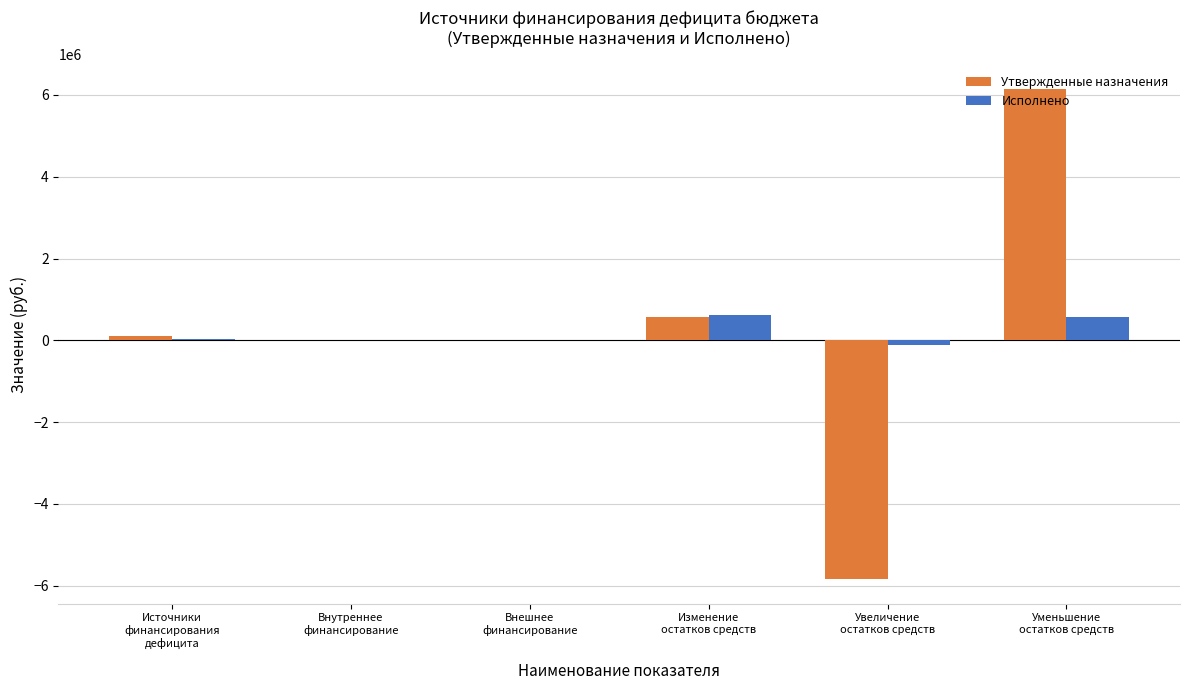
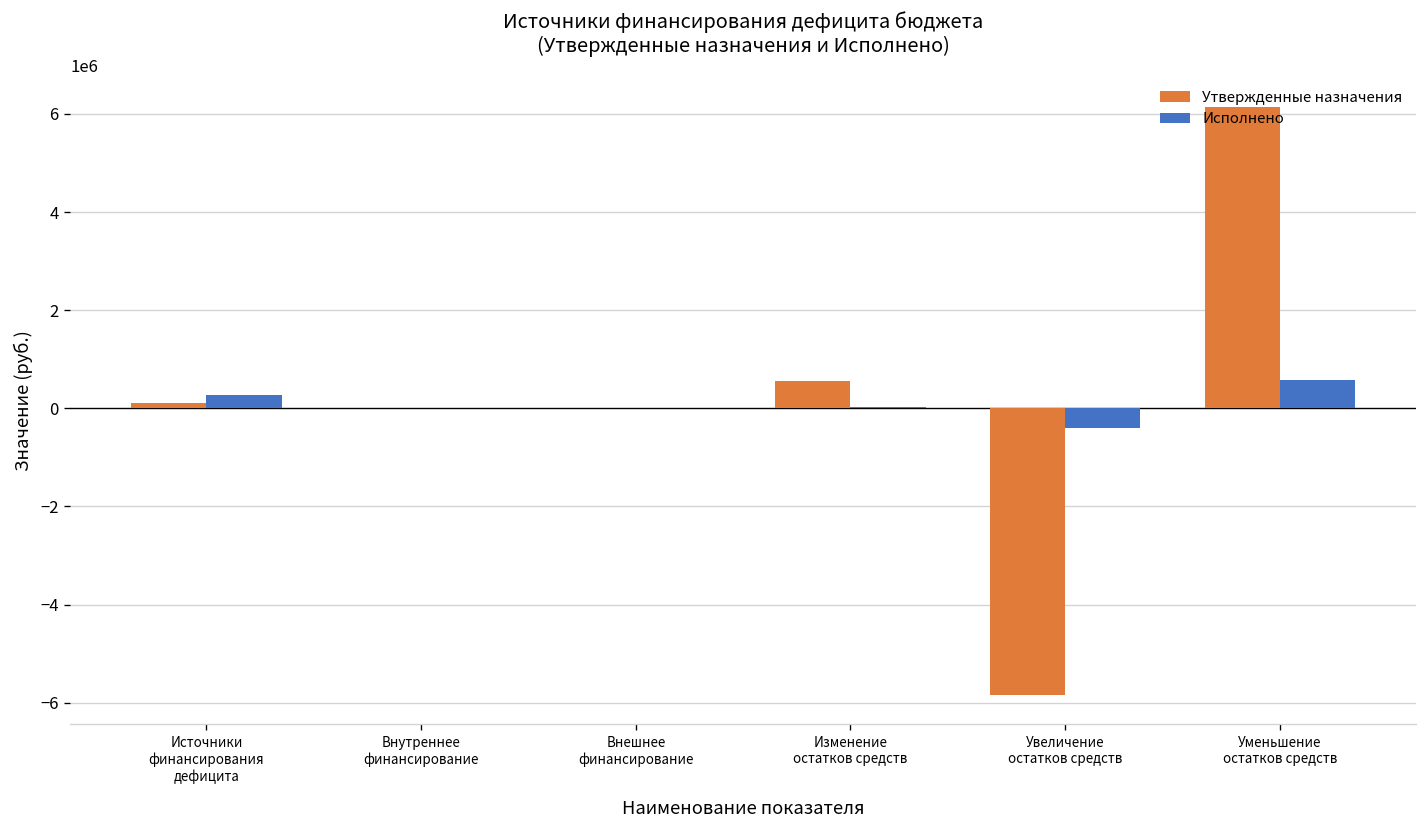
Исполнено, Источники финансирования дефицита: 0 -> 300000
Исполнено, Изменение остатков средств: 600000 -> 0
Исполнено, Увеличение остатков средств: -100000 -> -400000
